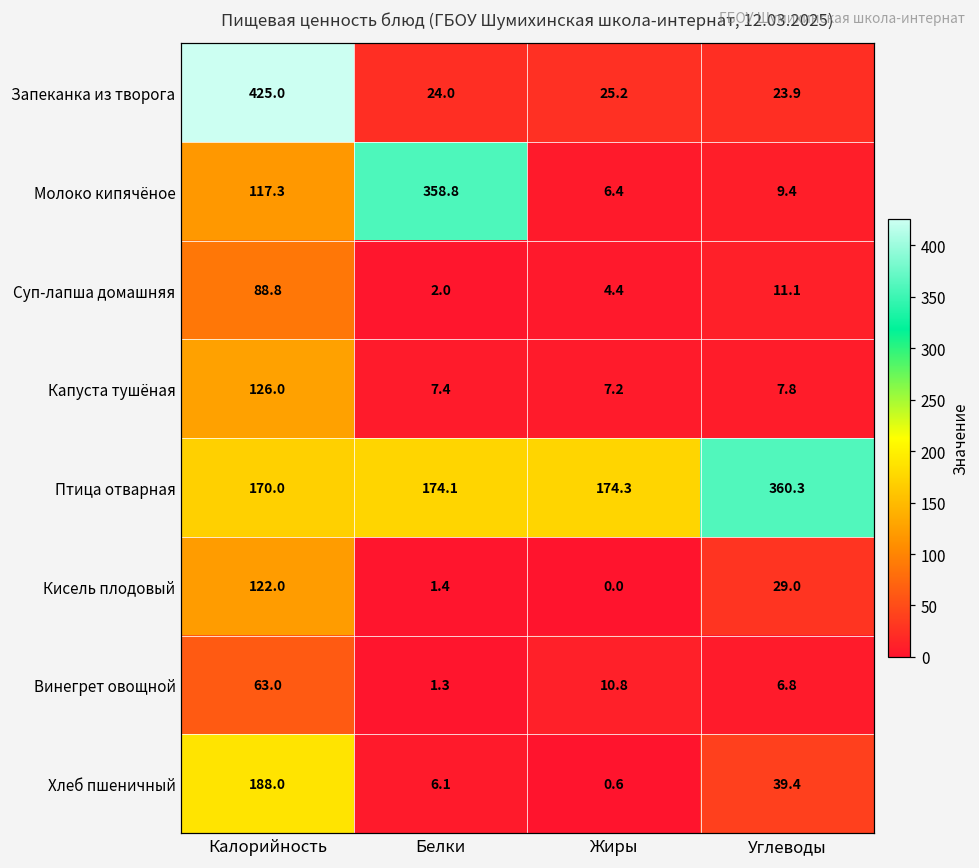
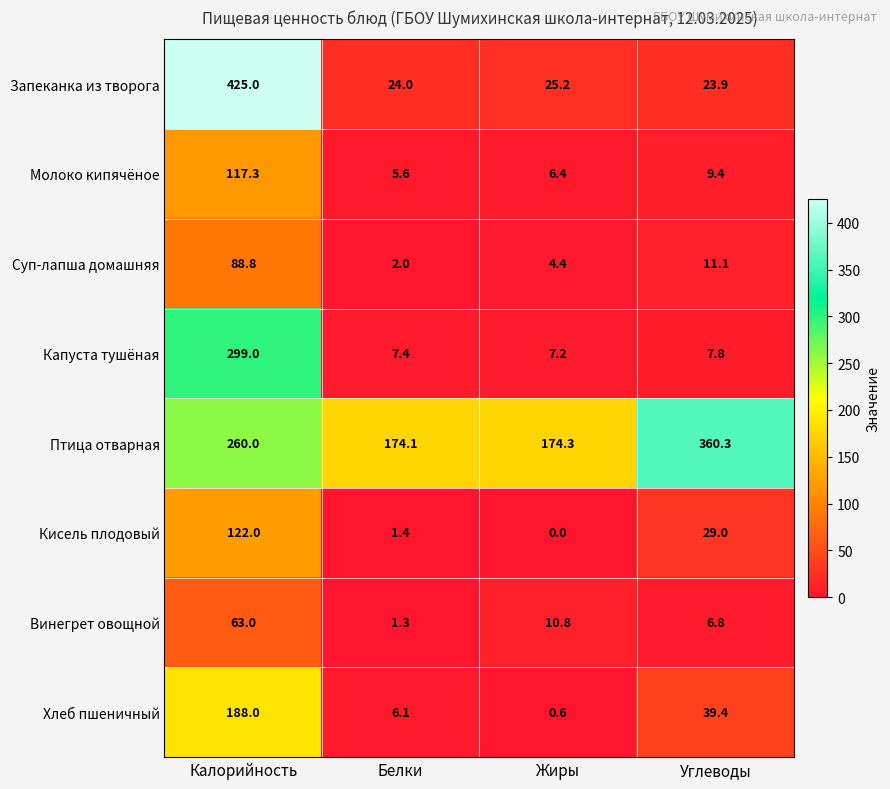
Молоко кипячёное, Белки: 358.8 -> 5.6
Капуста тушёная, Калорийность: 126.0 -> 299.0
Птица отварная, Калорийность: 170.0 -> 260.0
